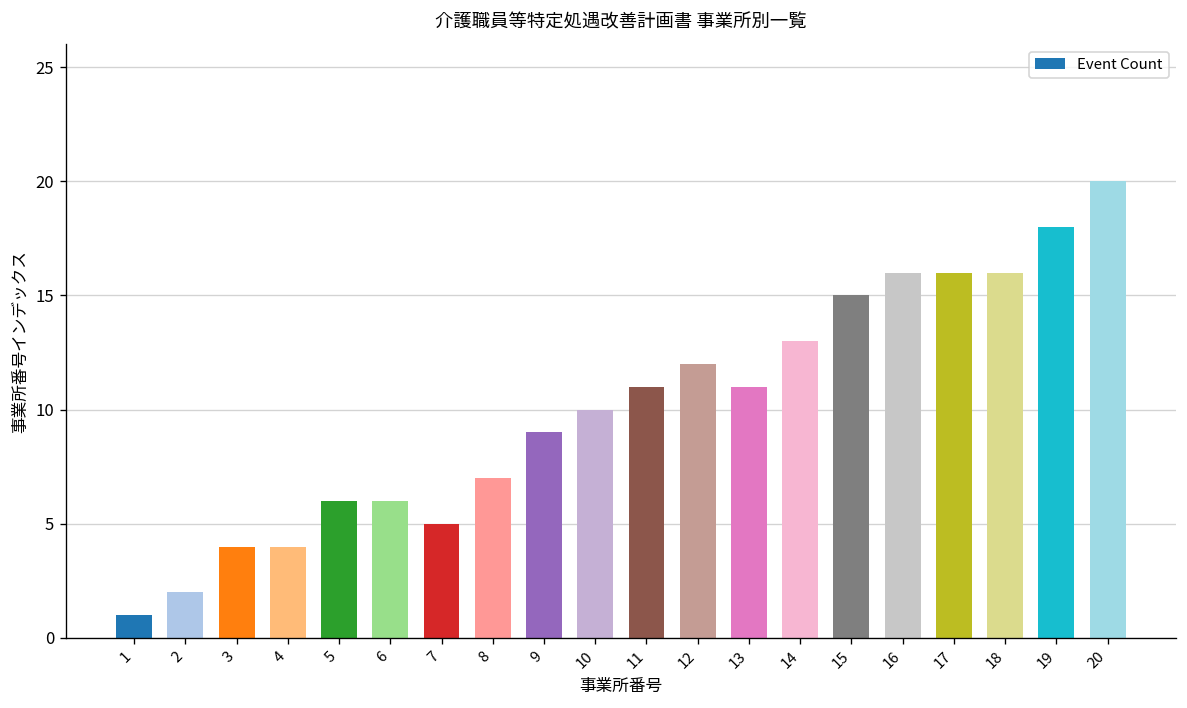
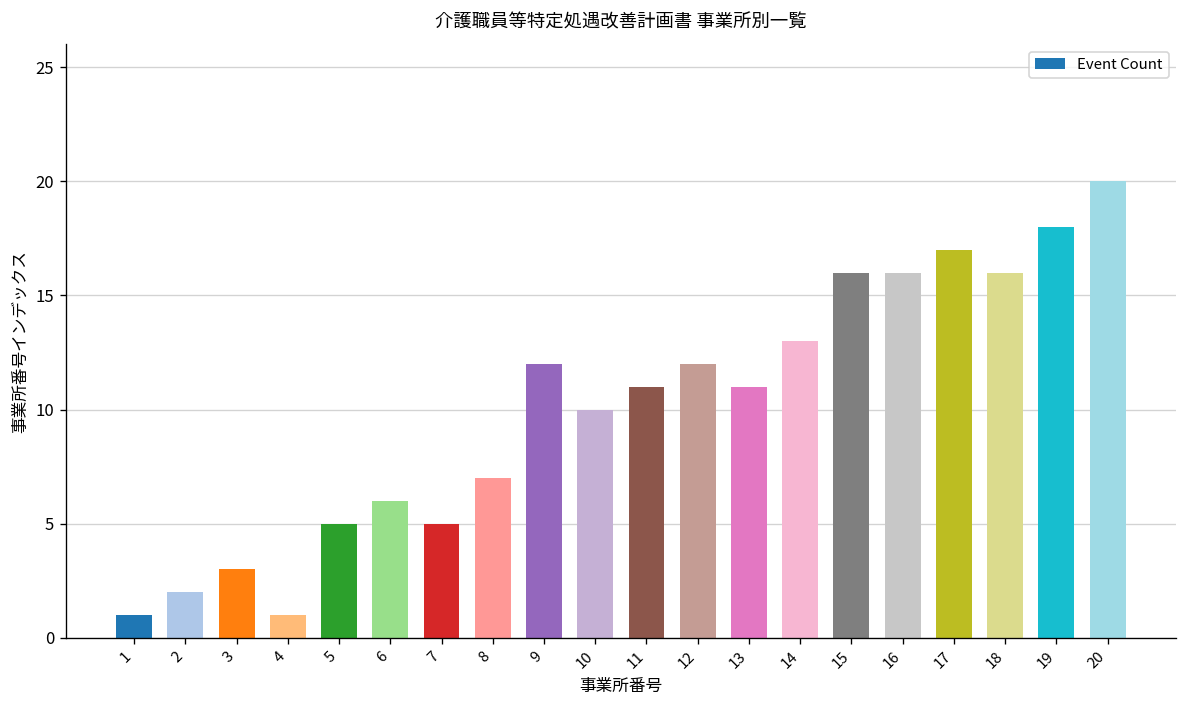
3: 4 -> 3
4: 4 -> 1
5: 6 -> 5
9: 9 -> 12
15: 15 -> 16
17: 16 -> 17
